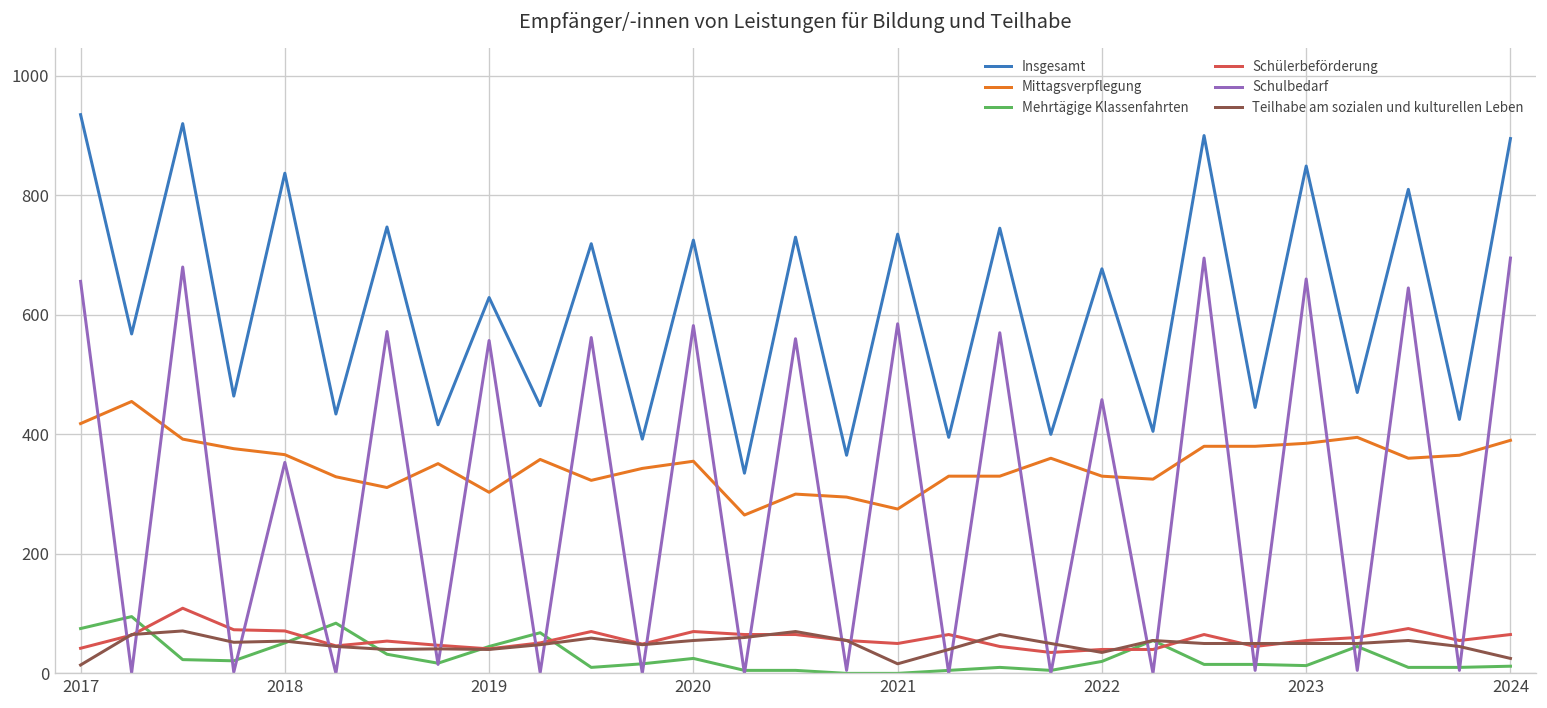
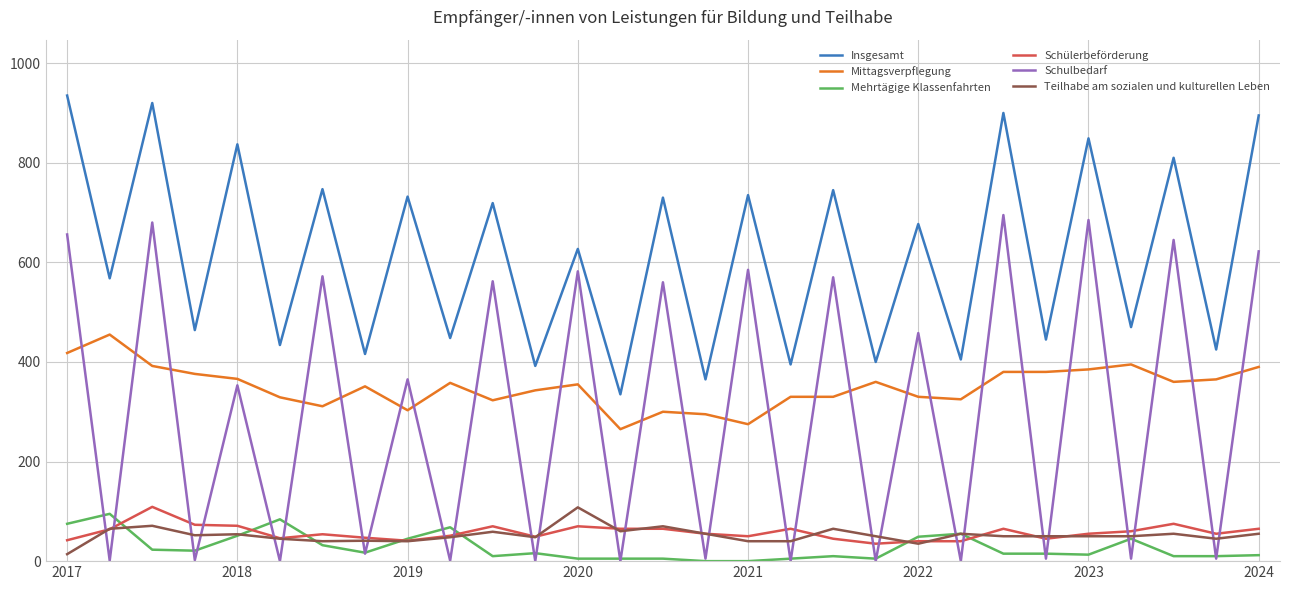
Insgesamt, 2019: 630 -> 730
Schulbedarf, 2019: 560 -> 370
Insgesamt, 2020: 730 -> 630
Mehrtägige Klassenfahrten, 2020: 30 -> 10
Teilhabe am sozialen und kulturellen Leben, 2020: 60 -> 110
Teilhabe am sozialen und kulturellen Leben, 2021: 20 -> 40
Mehrtägige Klassenfahrten, 2022: 20 -> 50
Schulbedarf, 2023: 660 -> 690
Schulbedarf, 2024: 700 -> 620
Teilhabe am sozialen und kulturellen Leben, 2024: 30 -> 60
